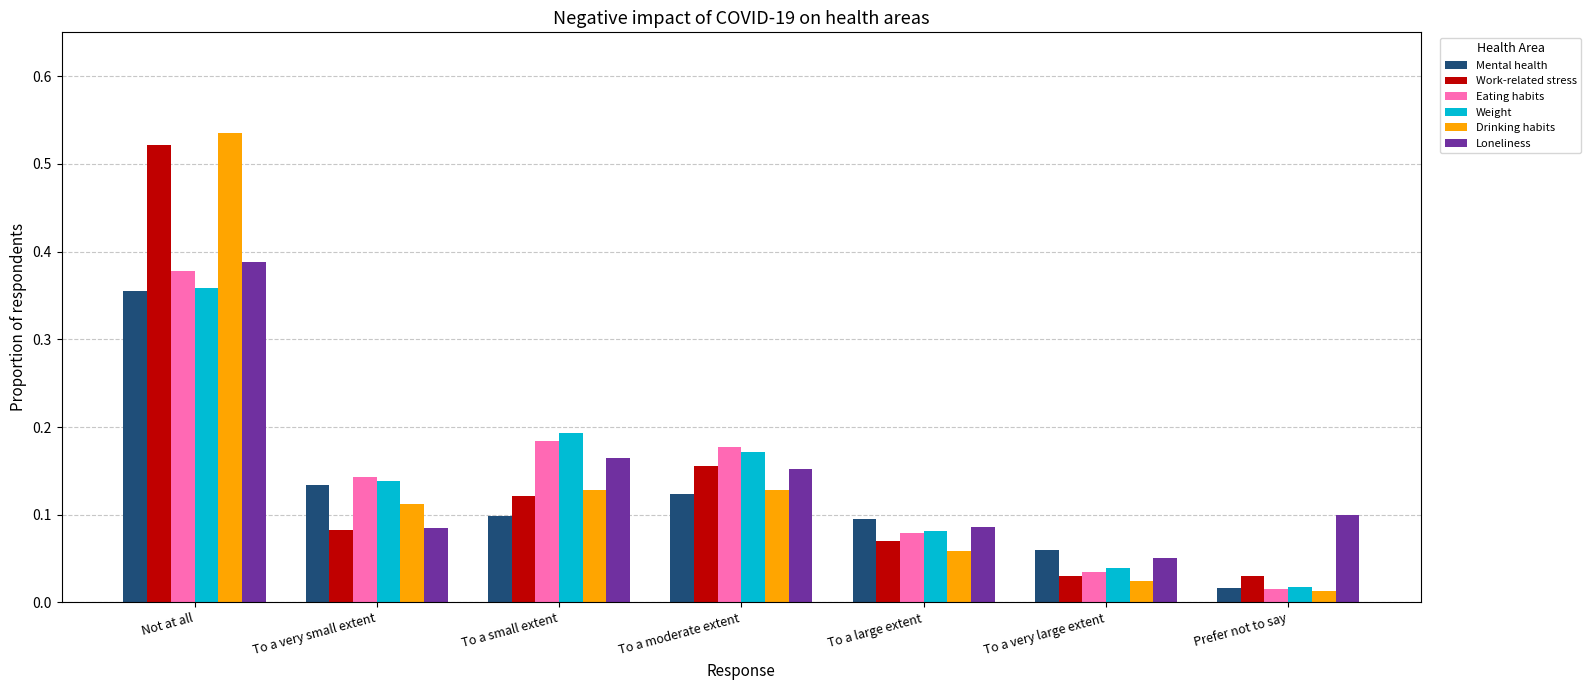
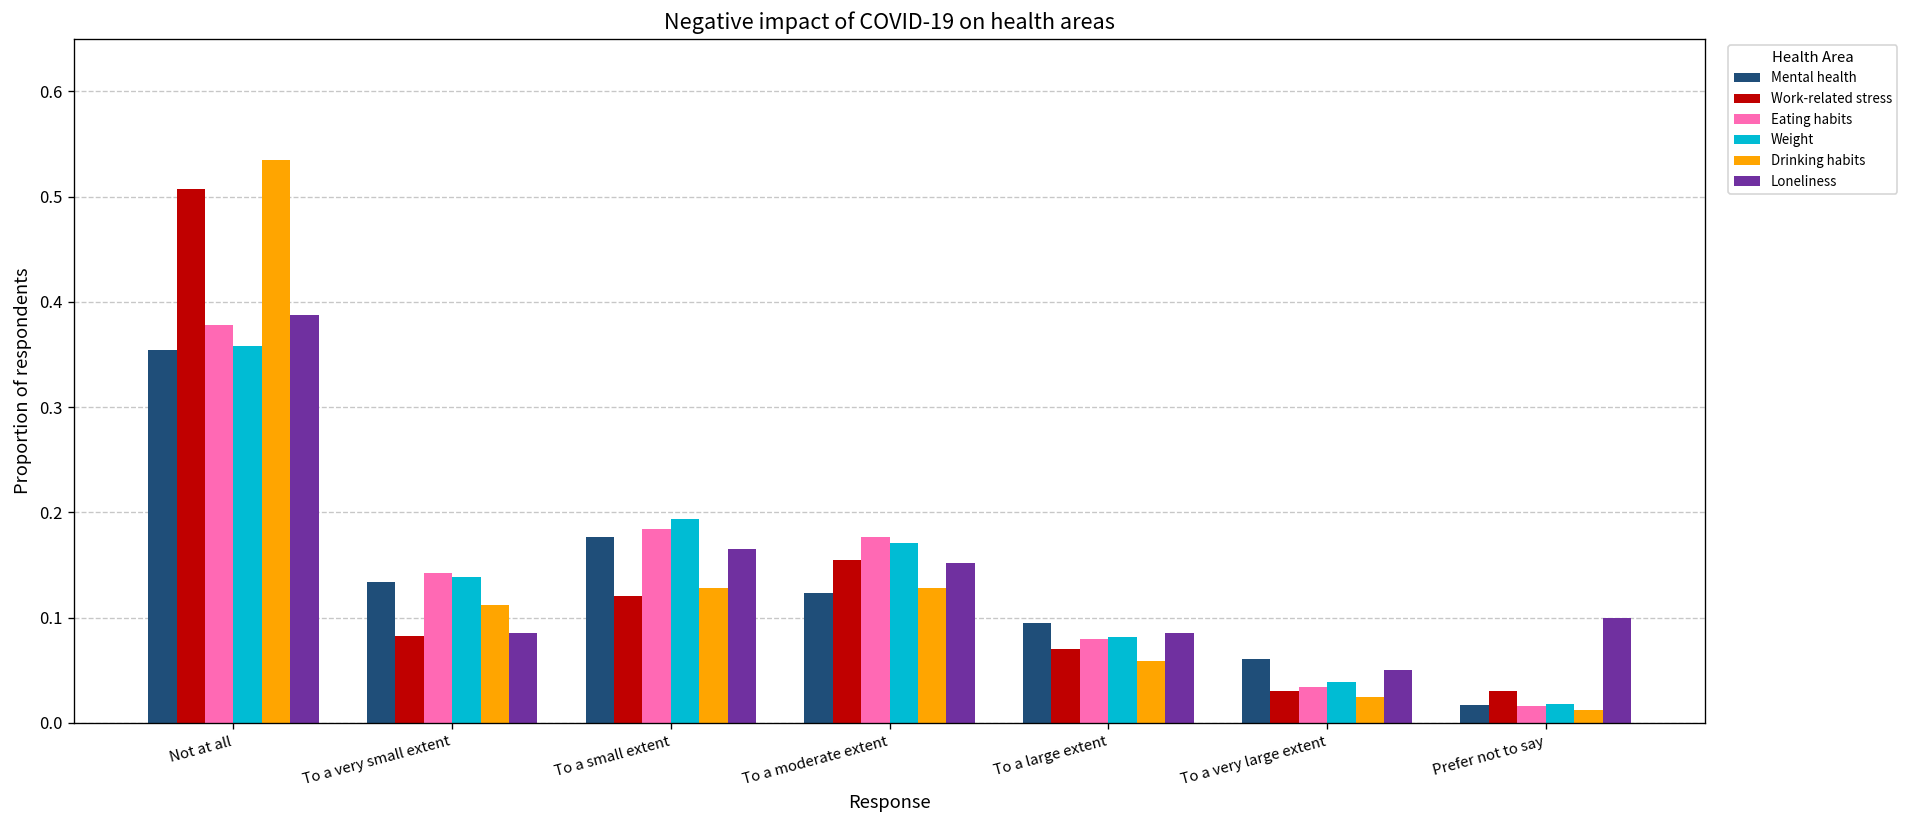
Work-related stress, Not at all: 0.52 -> 0.51
Mental health, To a small extent: 0.10 -> 0.18
